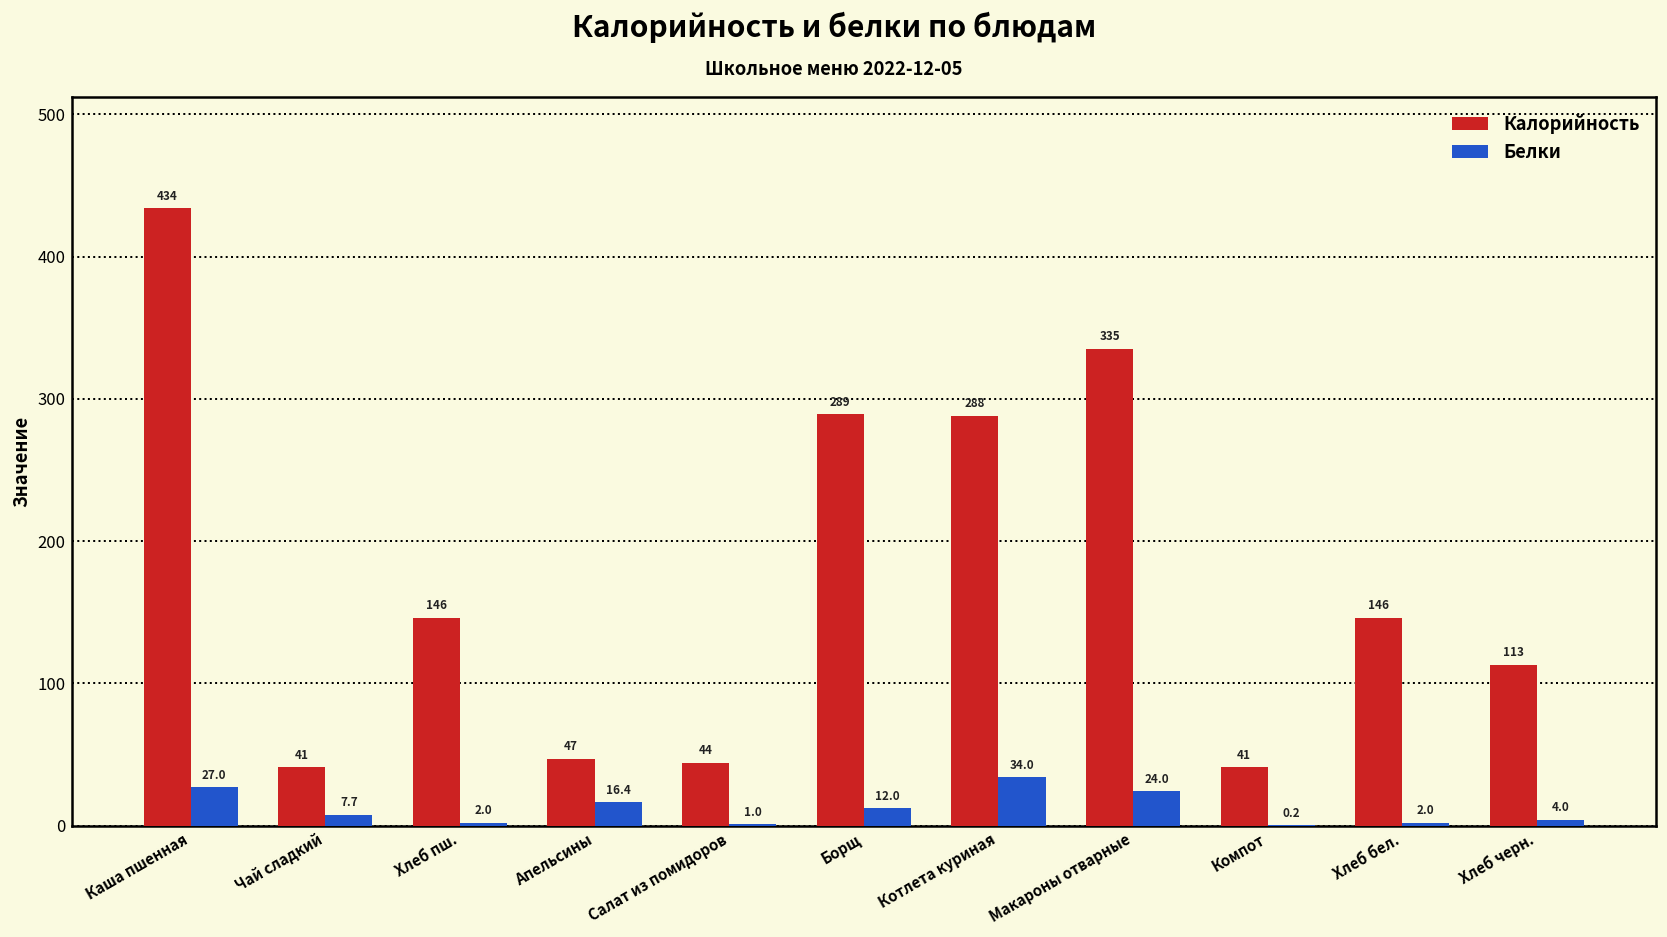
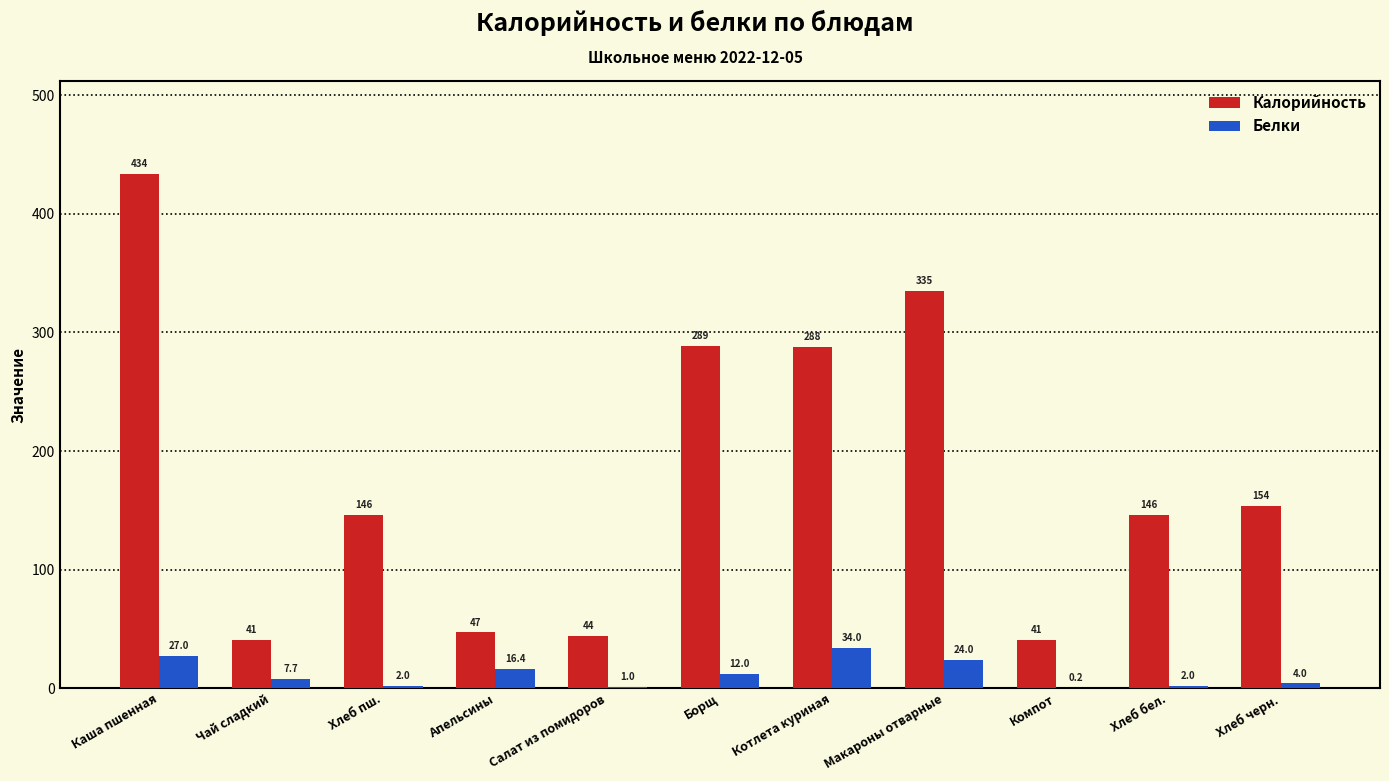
Калорийность, Хлеб черн.: 113 -> 154
